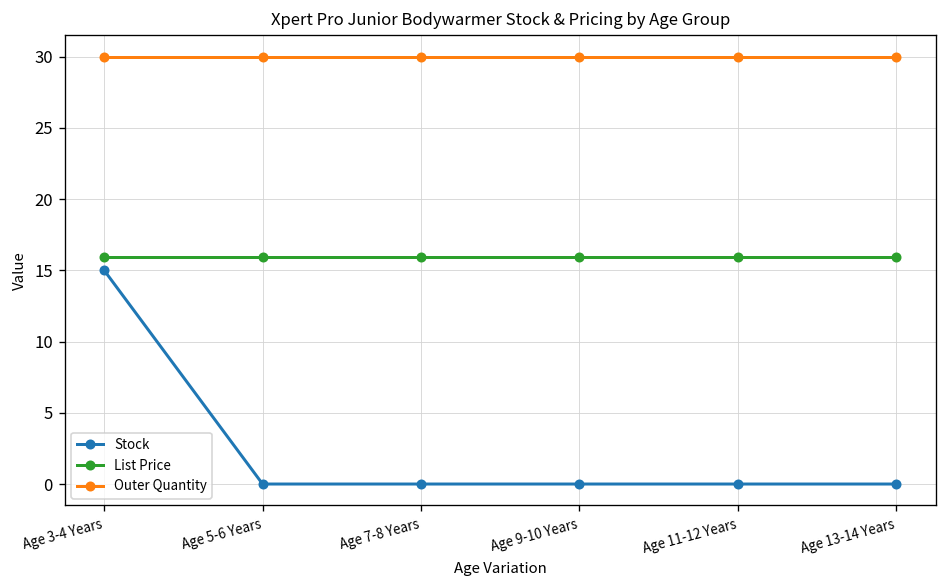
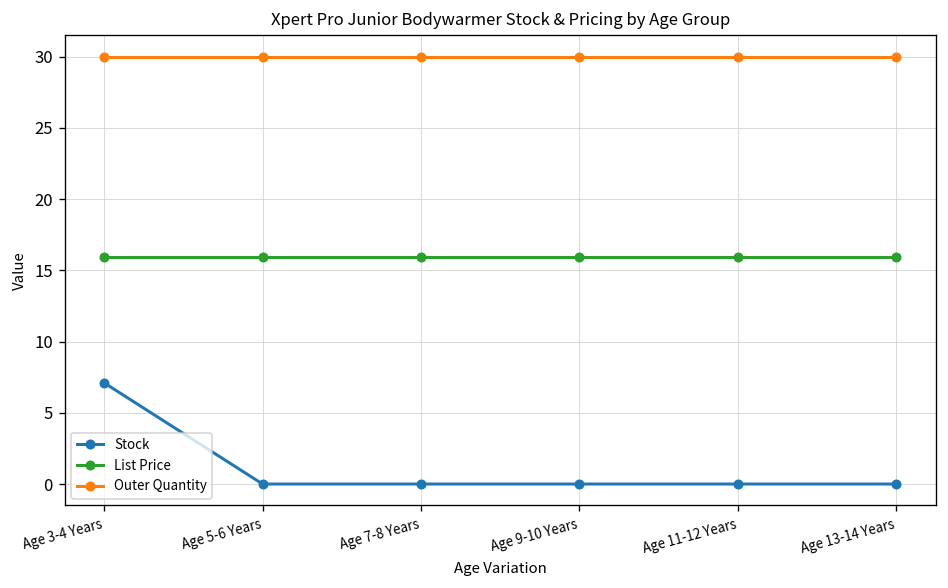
Stock, Age 3-4 Years: 15.0 -> 7.1
